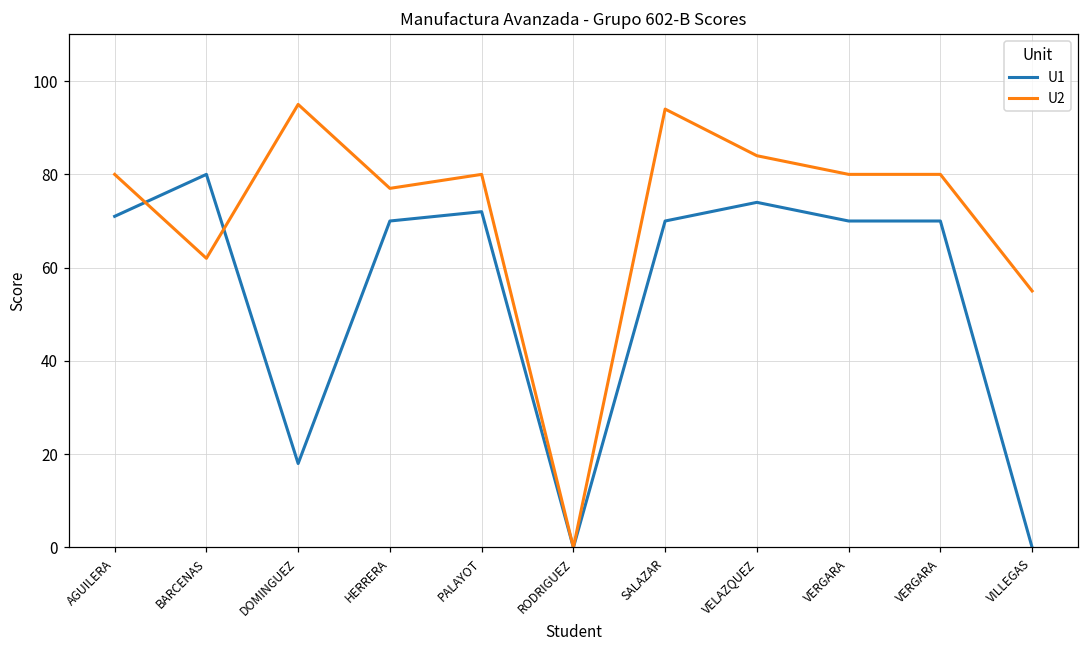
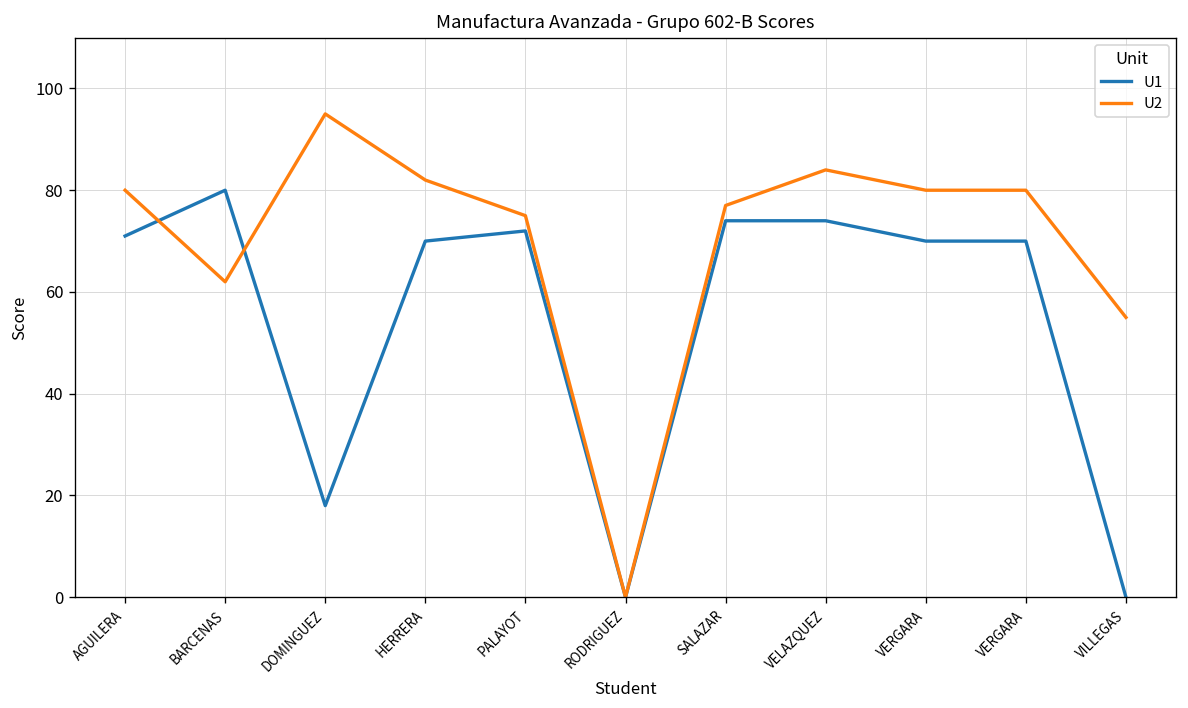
U2, HERRERA: 77 -> 82
U2, PALAYOT: 80 -> 75
U1, SALAZAR: 70 -> 74
U2, SALAZAR: 94 -> 77
